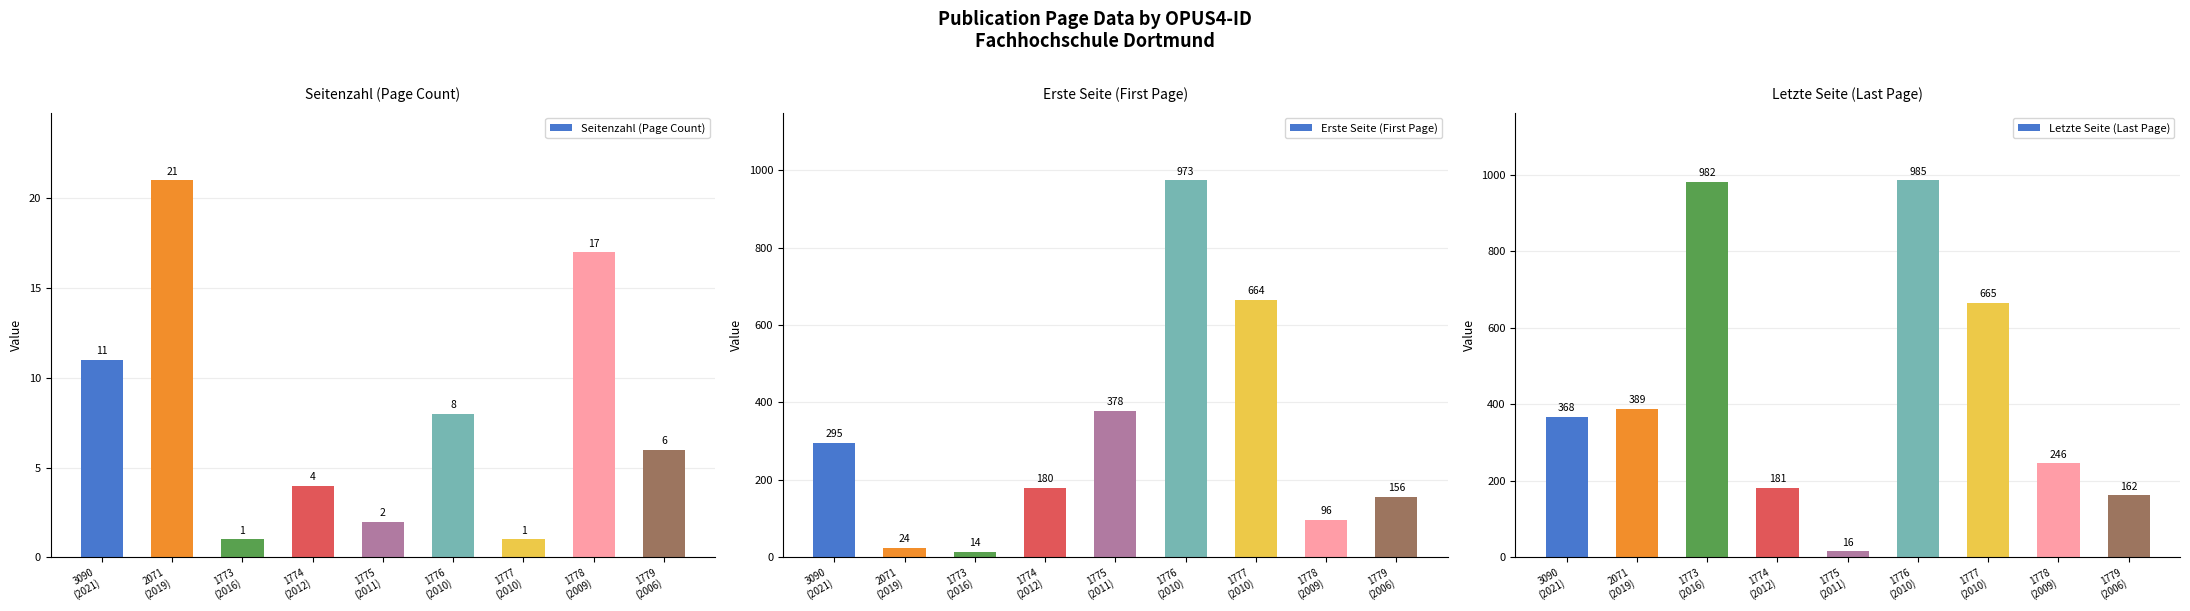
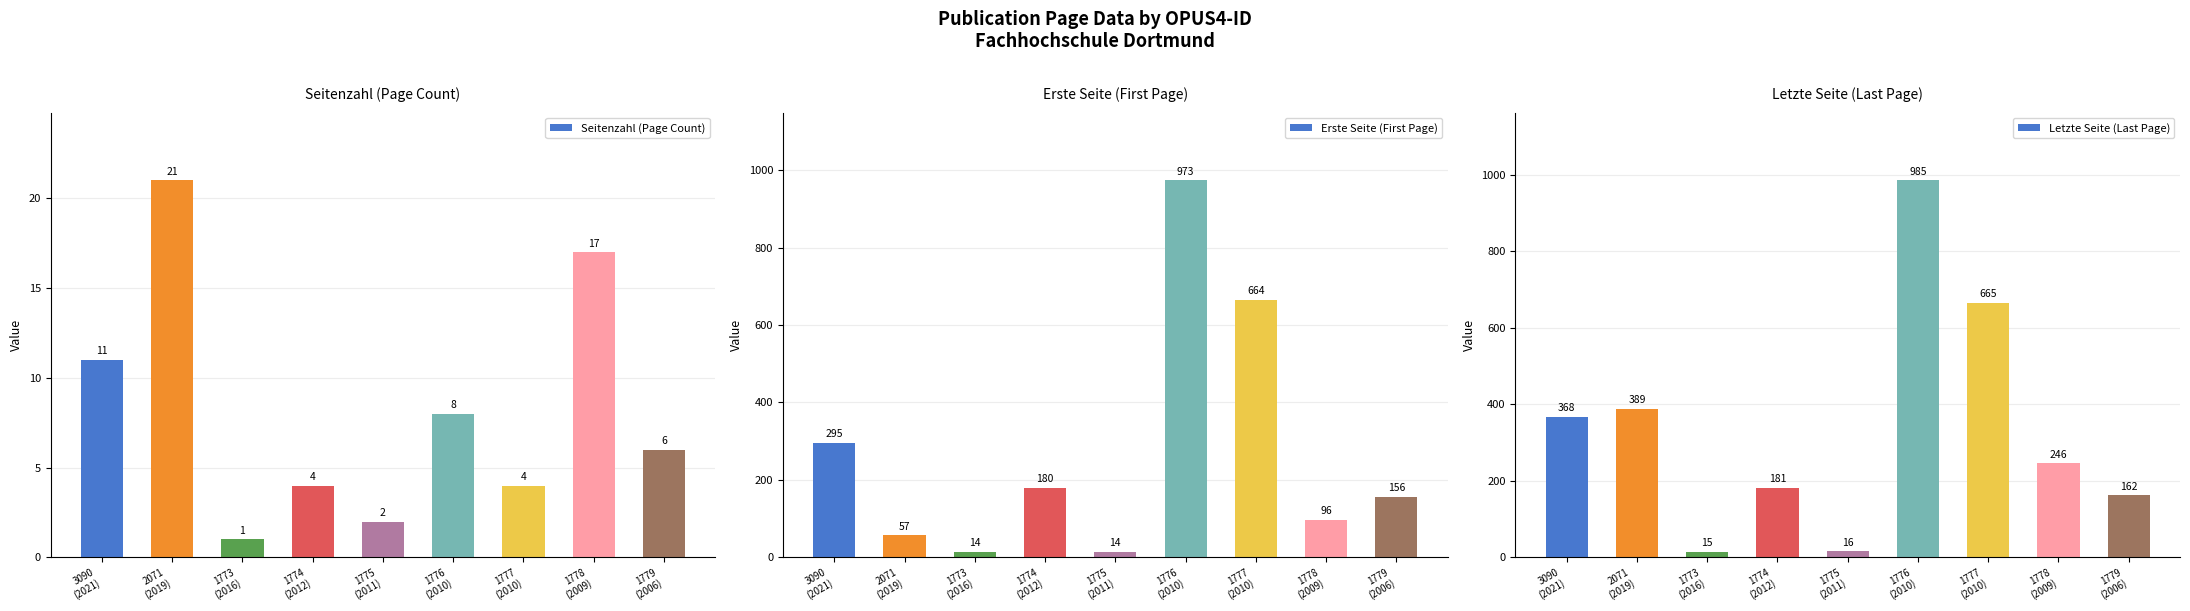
Seitenzahl (Page Count), 1777 (2010): 1 -> 4
Erste Seite (First Page), 2071 (2019): 24 -> 57
Erste Seite (First Page), 1775 (2011): 378 -> 14
Letzte Seite (Last Page), 1773 (2016): 982 -> 15
